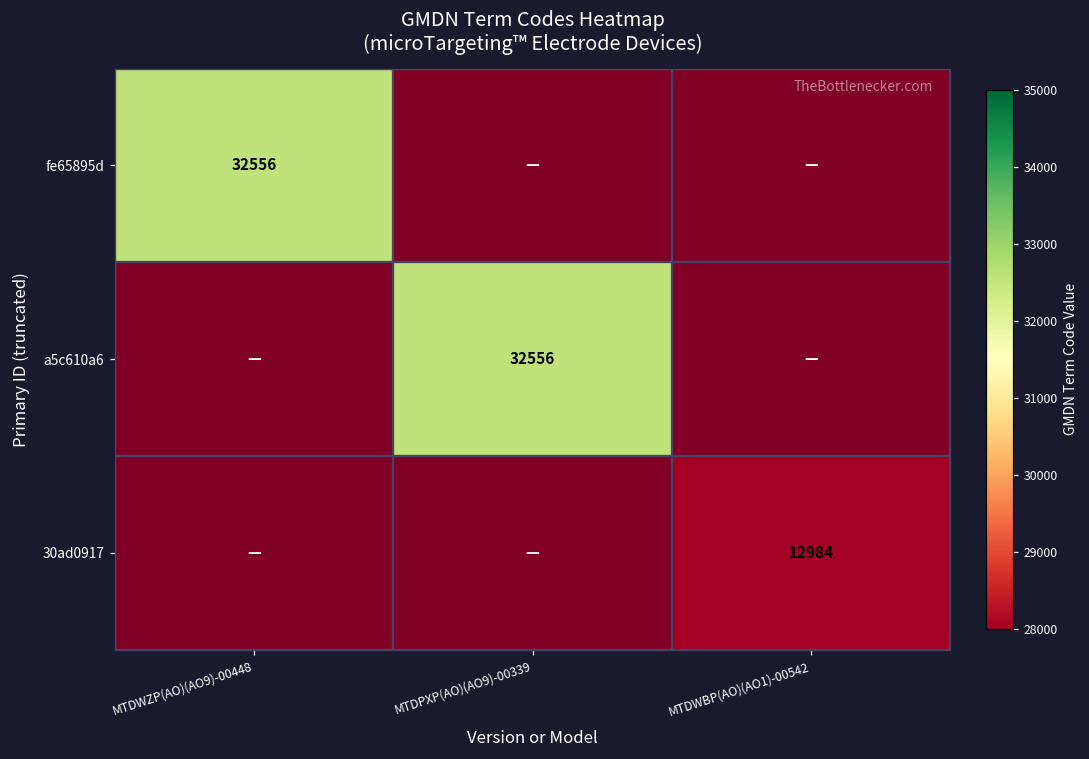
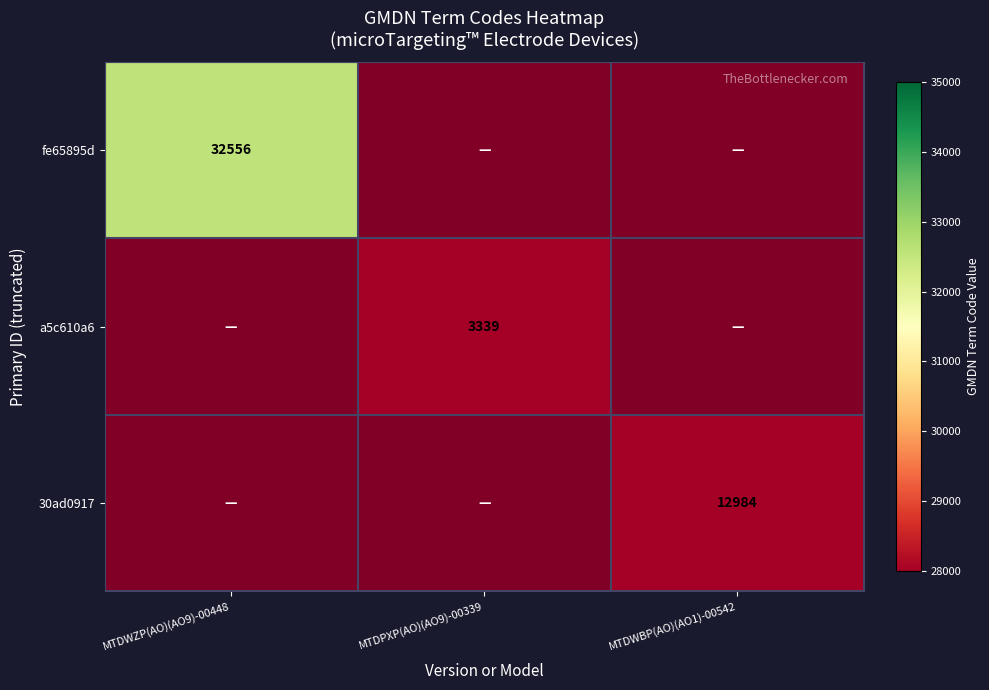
a5c610a6, MTDPXP(AO)(AO9)-00339: 32556 -> 3339
